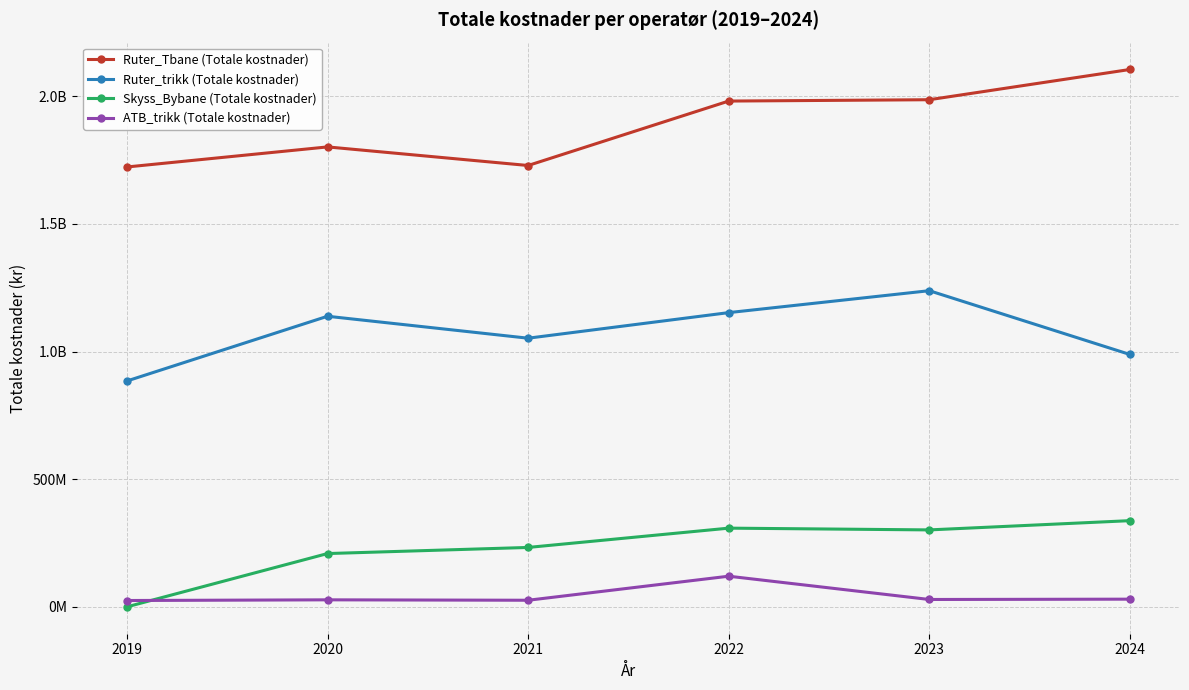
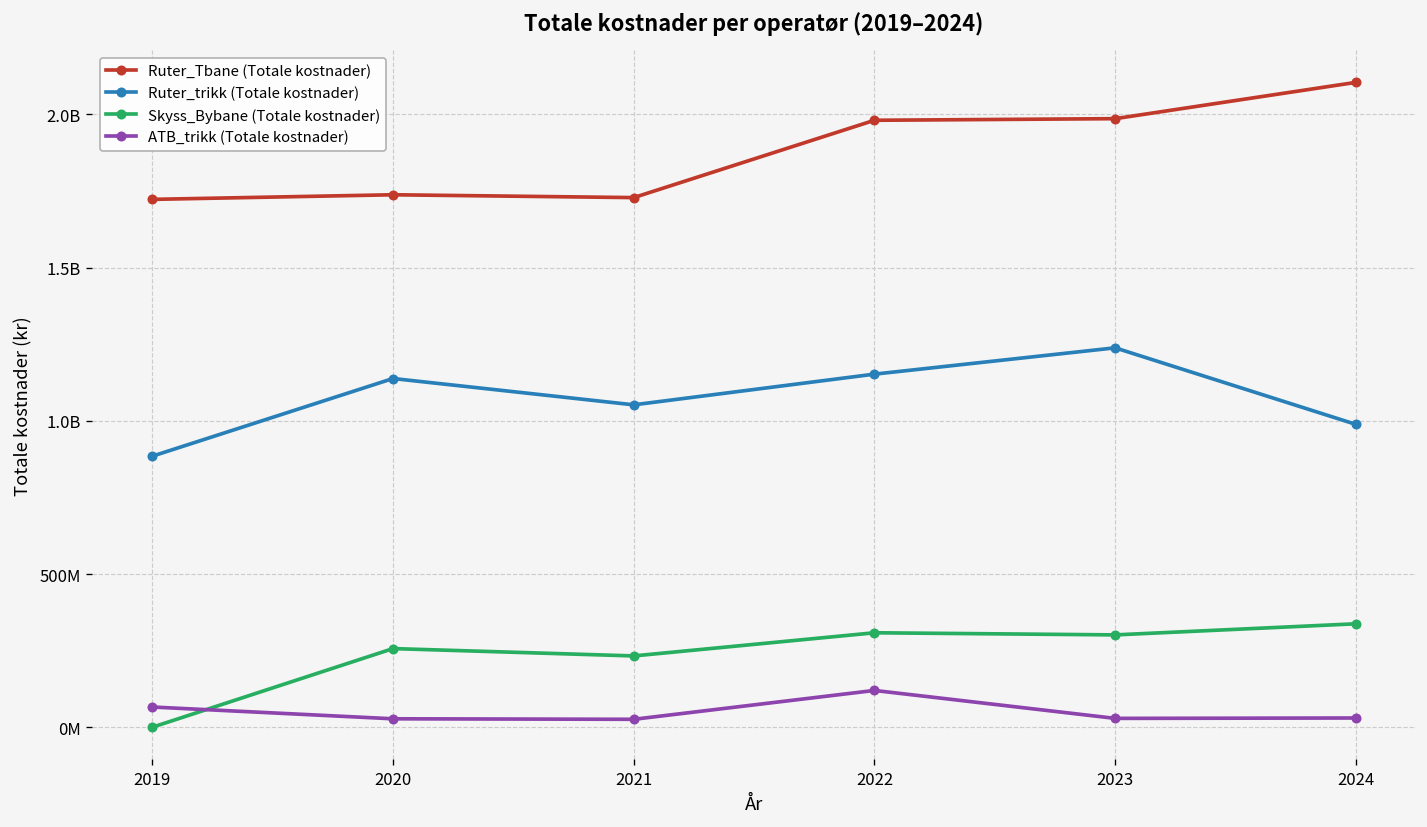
ATB_trikk (Totale kostnader), 2019: 20000000 -> 70000000
Ruter_Tbane (Totale kostnader), 2020: 1800000000 -> 1740000000
Skyss_Bybane (Totale kostnader), 2020: 210000000 -> 260000000
